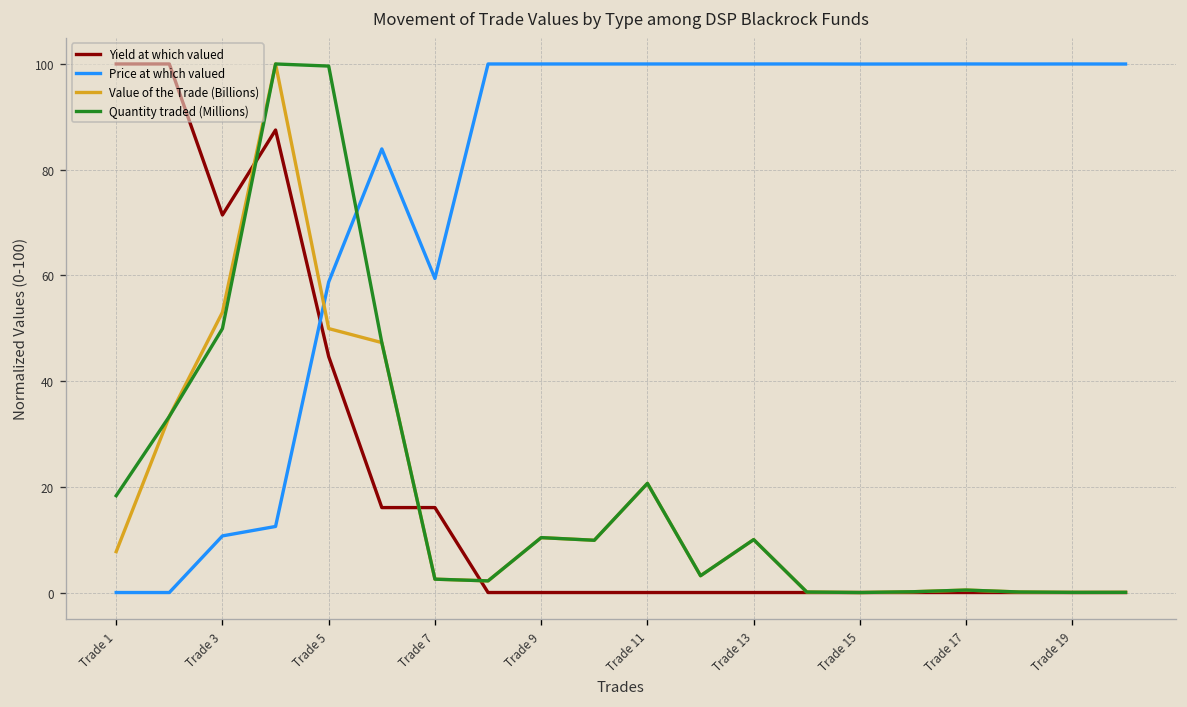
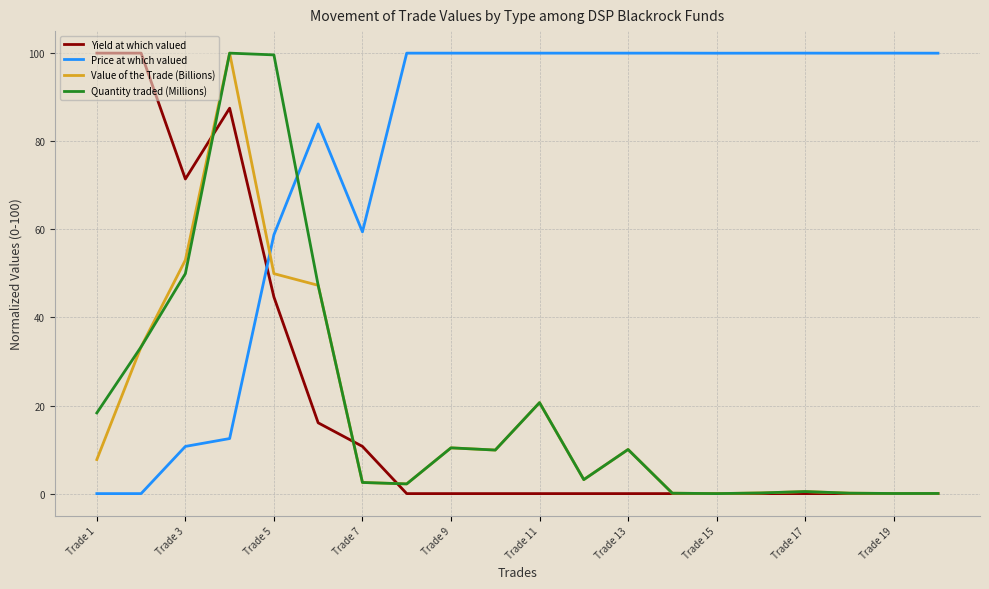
Yield at which valued, Trade 7: 16 -> 11
